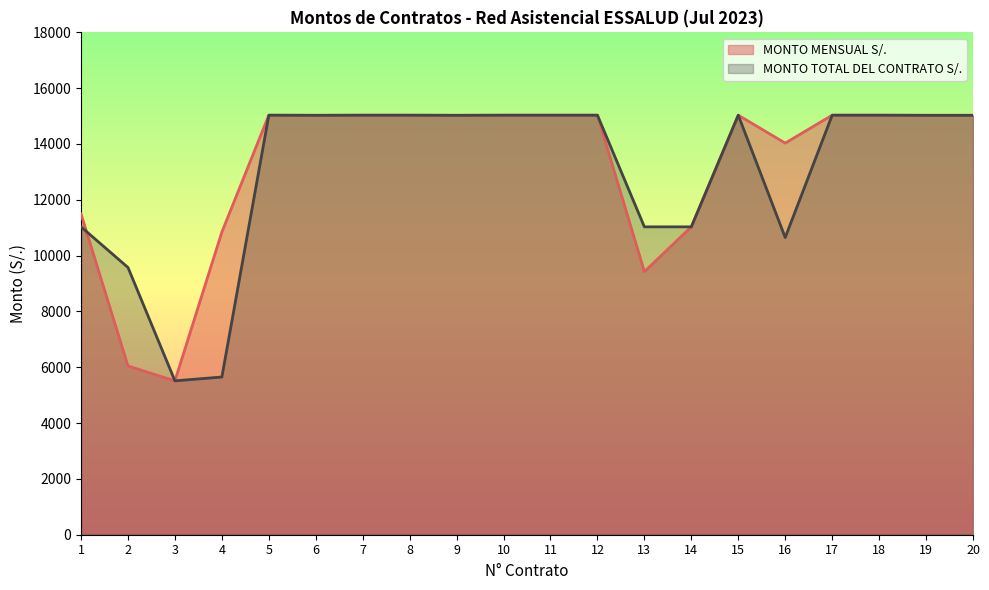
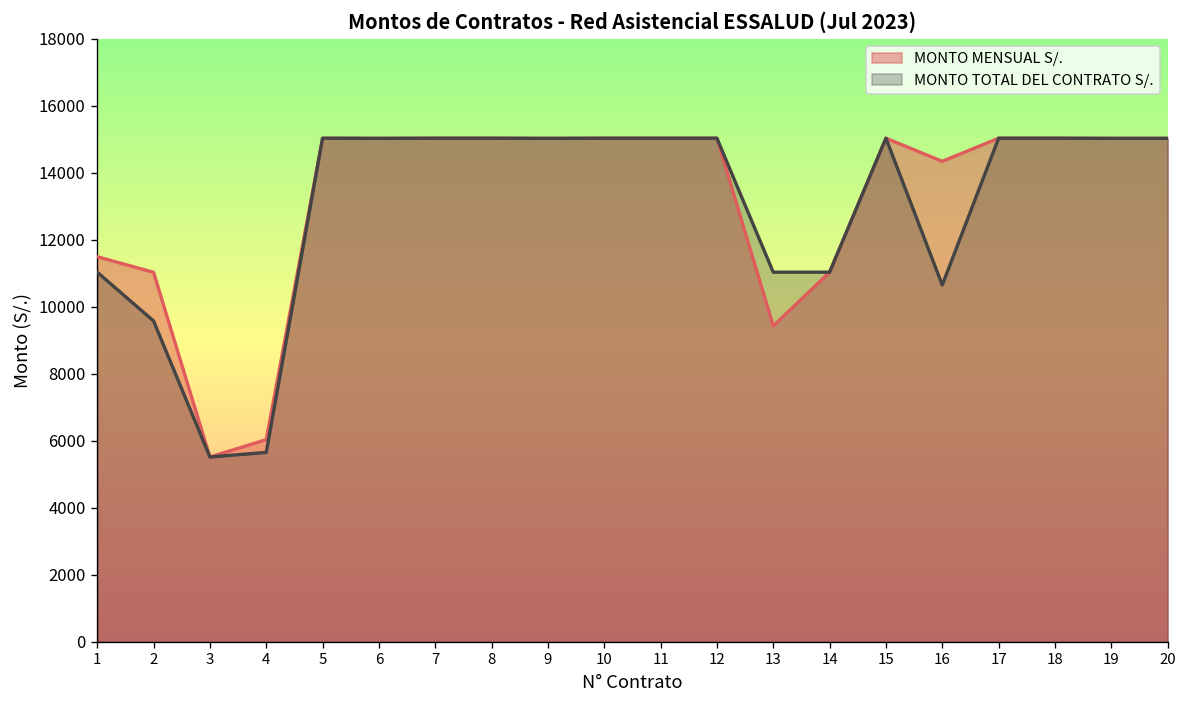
MONTO MENSUAL S/., 2: 6000 -> 11000
MONTO MENSUAL S/., 4: 10800 -> 6000
MONTO MENSUAL S/., 16: 14000 -> 14300
